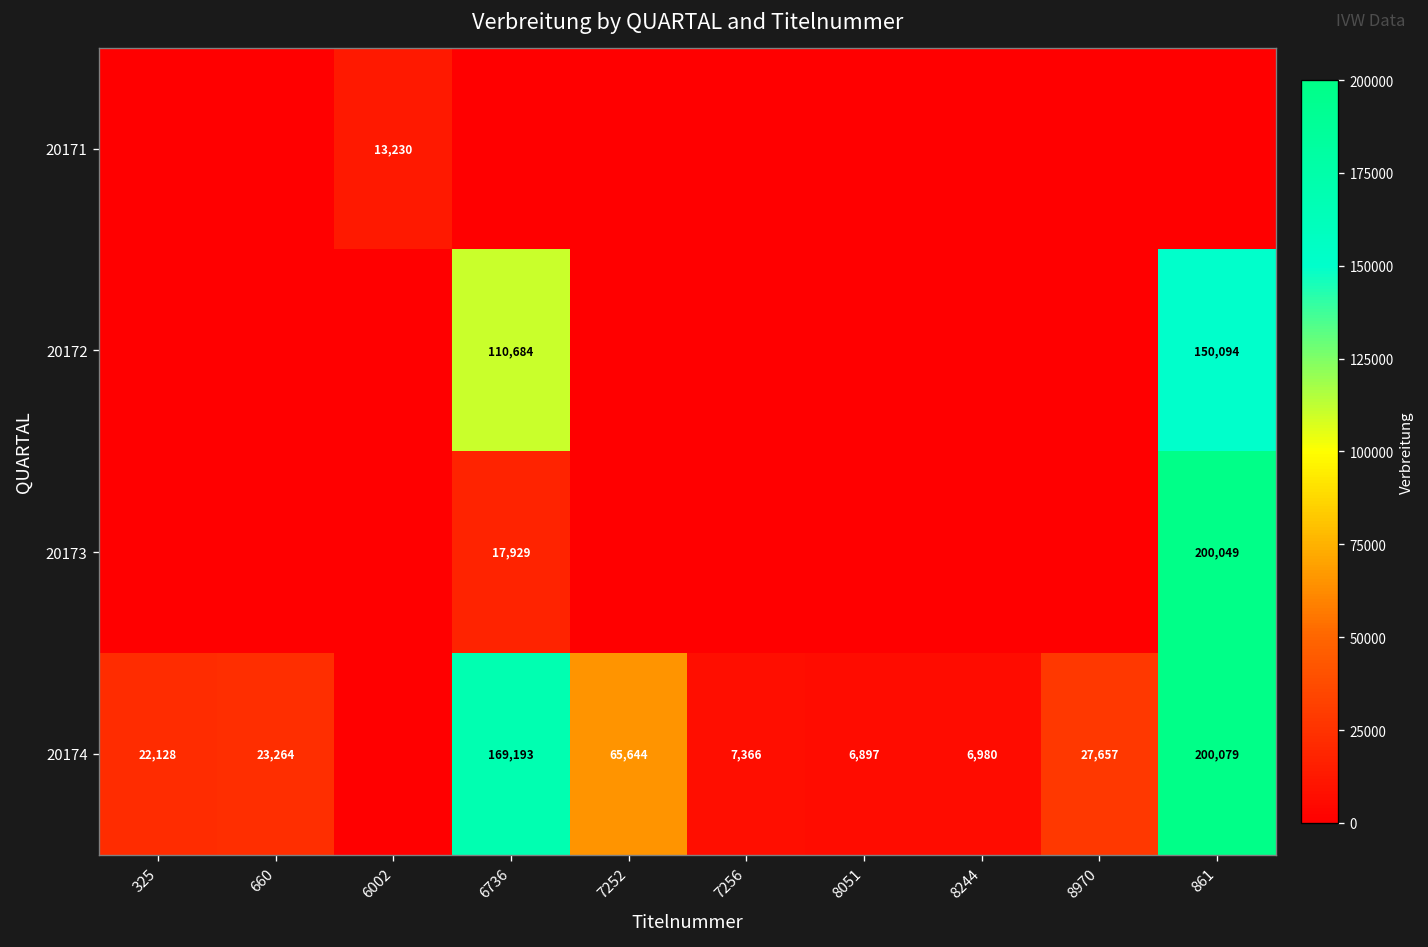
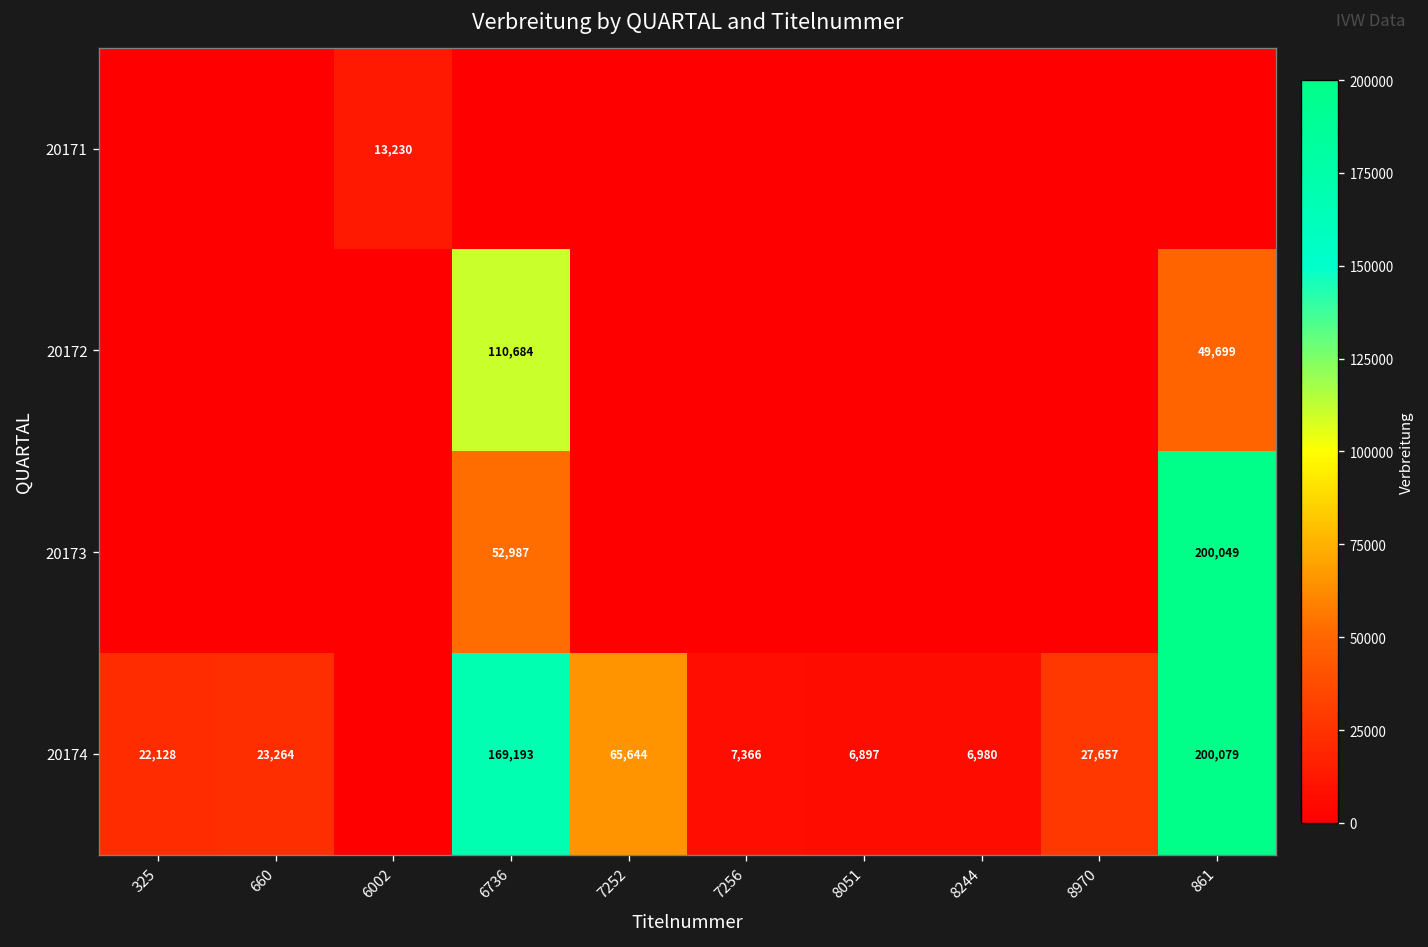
20172, 861: 150,094 -> 49,699
20173, 6736: 17,929 -> 52,987
